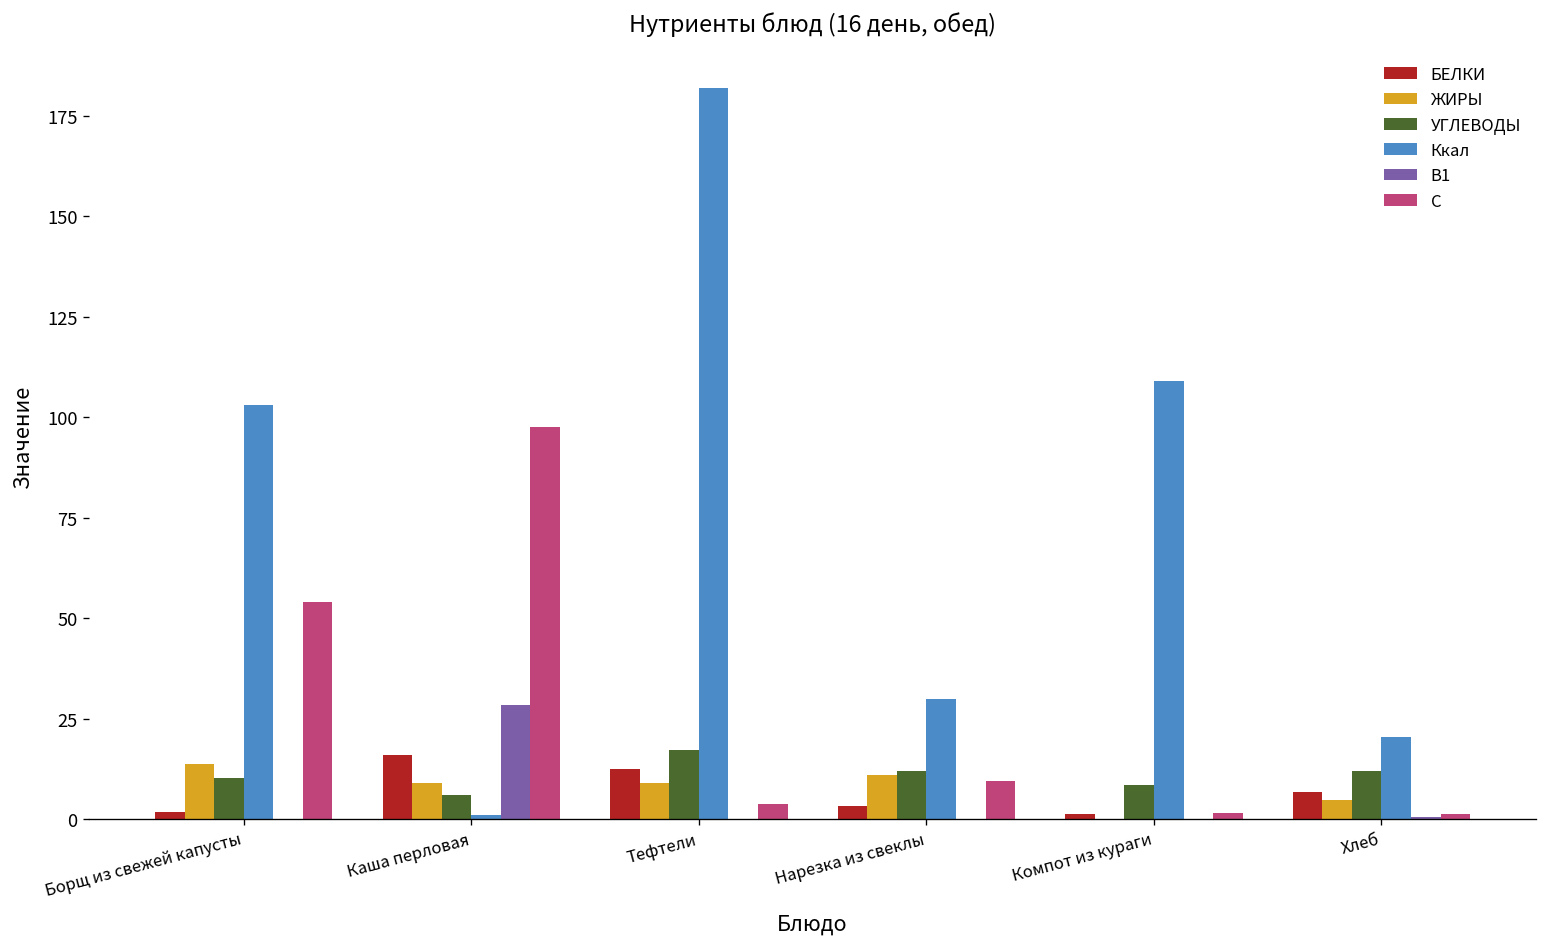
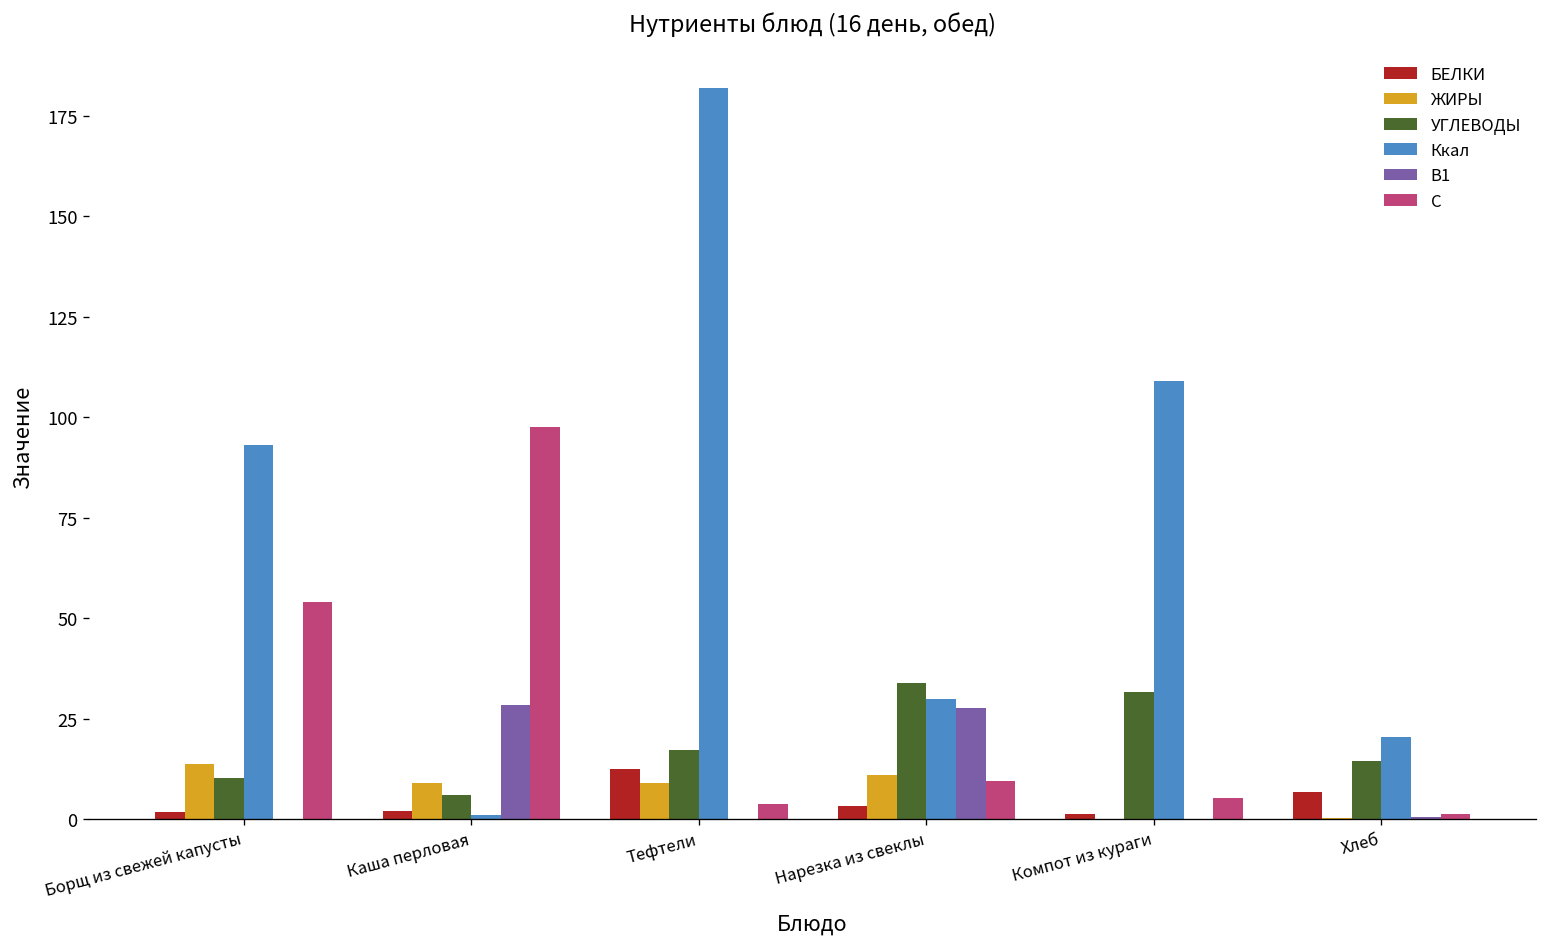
Ккал, Борщ из свежей капусты: 103 -> 93
БЕЛКИ, Каша перловая: 16 -> 2
УГЛЕВОДЫ, Нарезка из свеклы: 12 -> 34
В1, Нарезка из свеклы: 0 -> 28
УГЛЕВОДЫ, Компот из кураги: 9 -> 32
С, Компот из кураги: 1 -> 5
ЖИРЫ, Хлеб: 5 -> 0
УГЛЕВОДЫ, Хлеб: 12 -> 14
